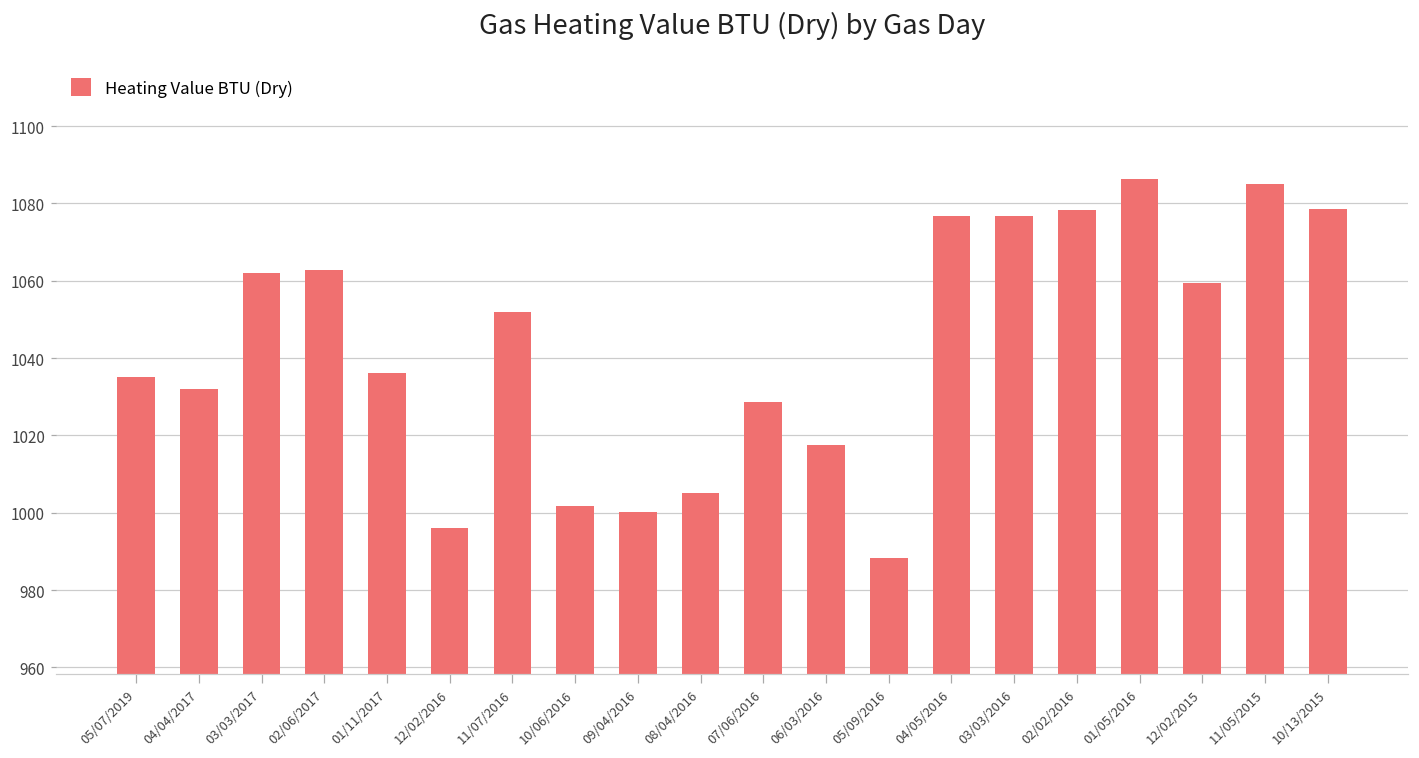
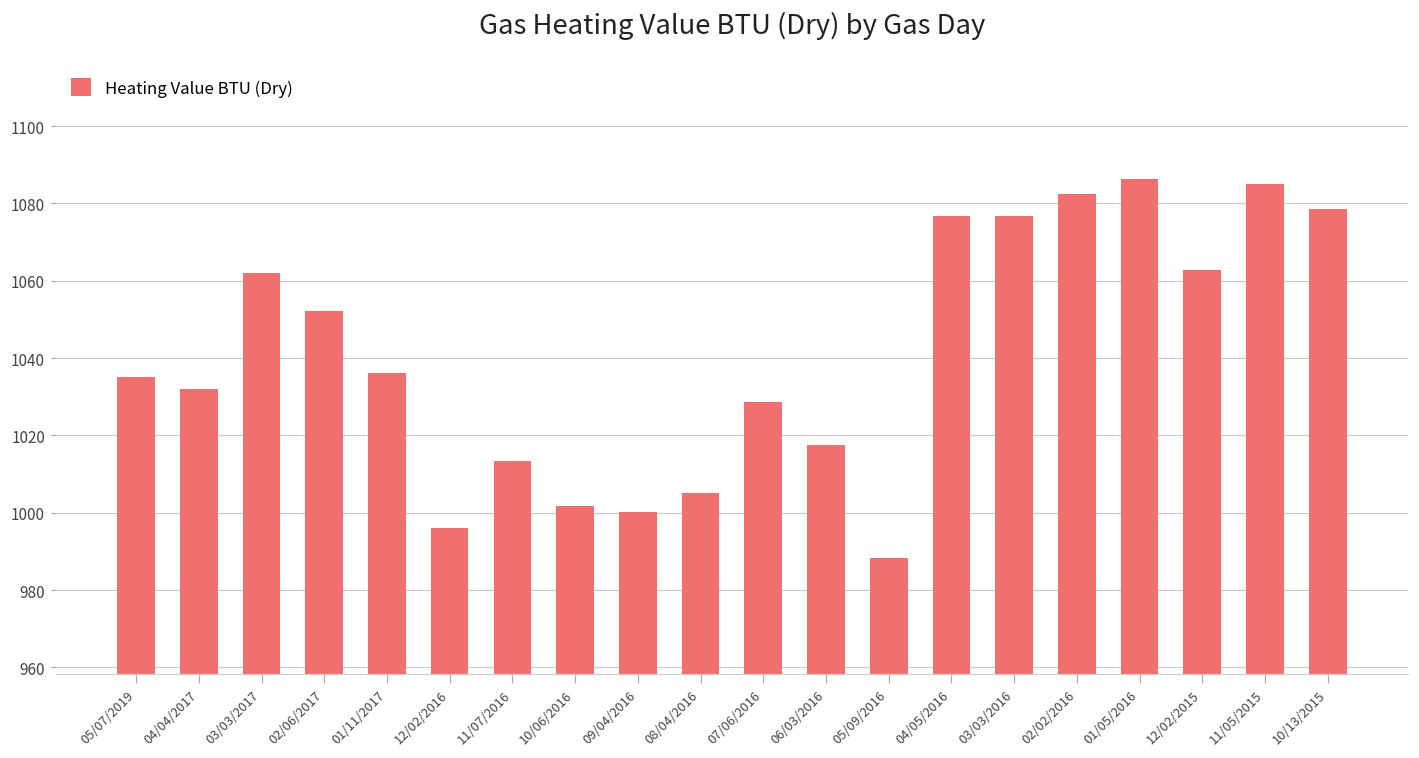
02/06/2017: 1063 -> 1052
11/07/2016: 1052 -> 1014
02/02/2016: 1078 -> 1082
12/02/2015: 1060 -> 1063
